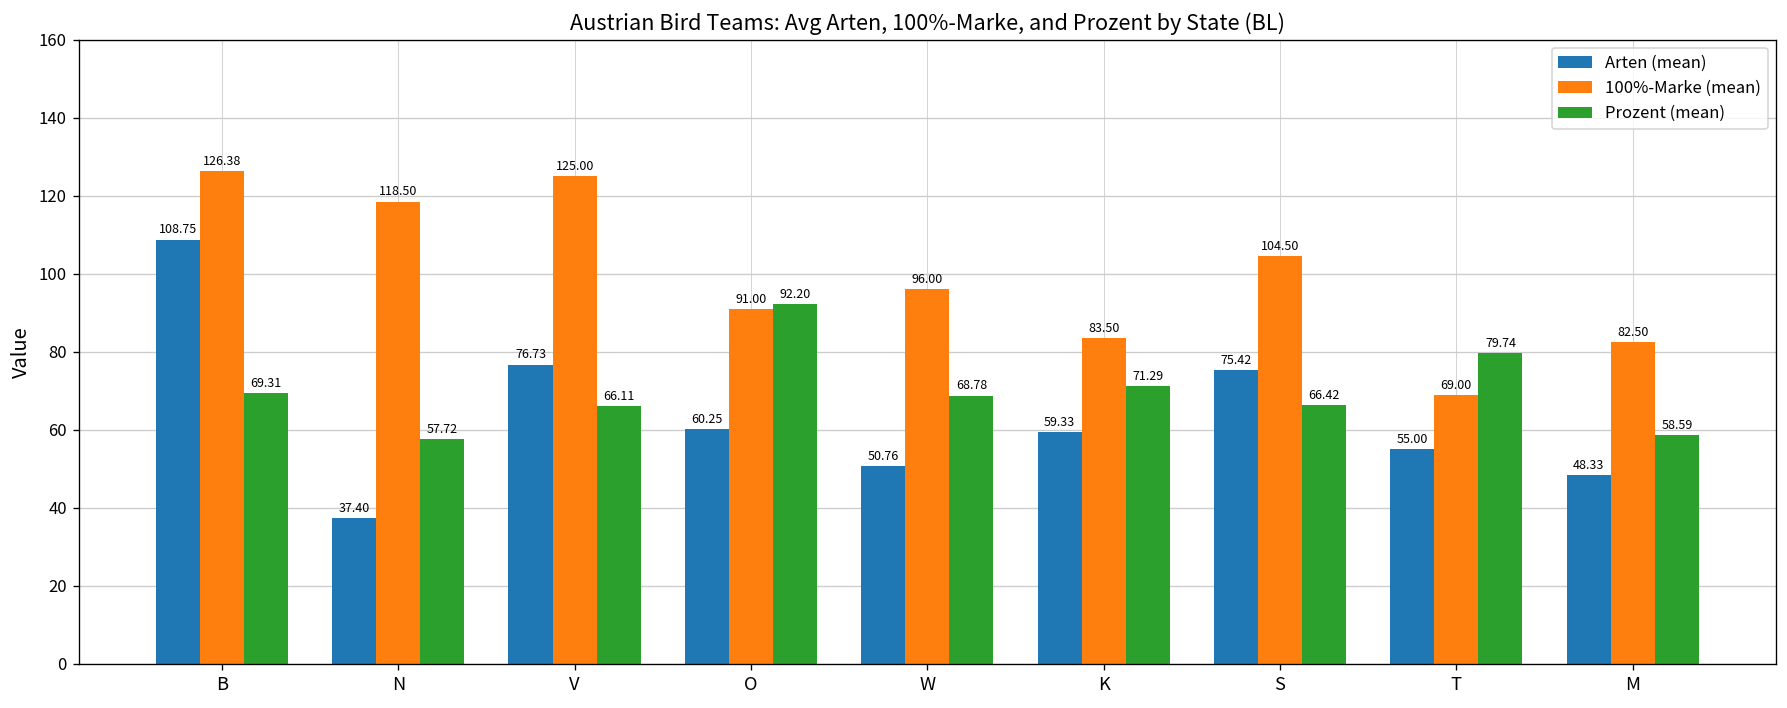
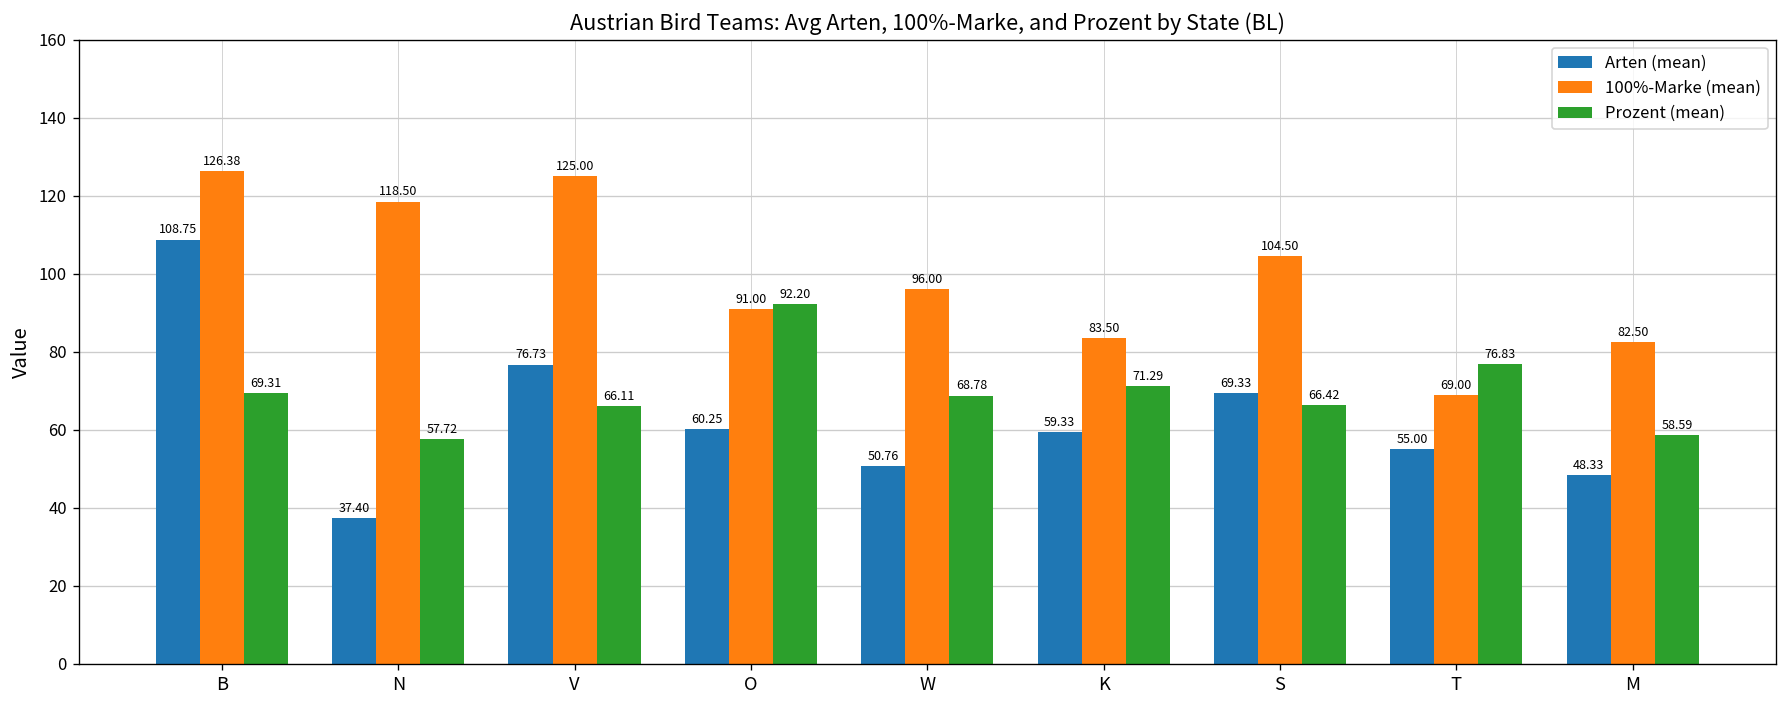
Arten (mean), S: 75.42 -> 69.33
Prozent (mean), T: 79.74 -> 76.83
